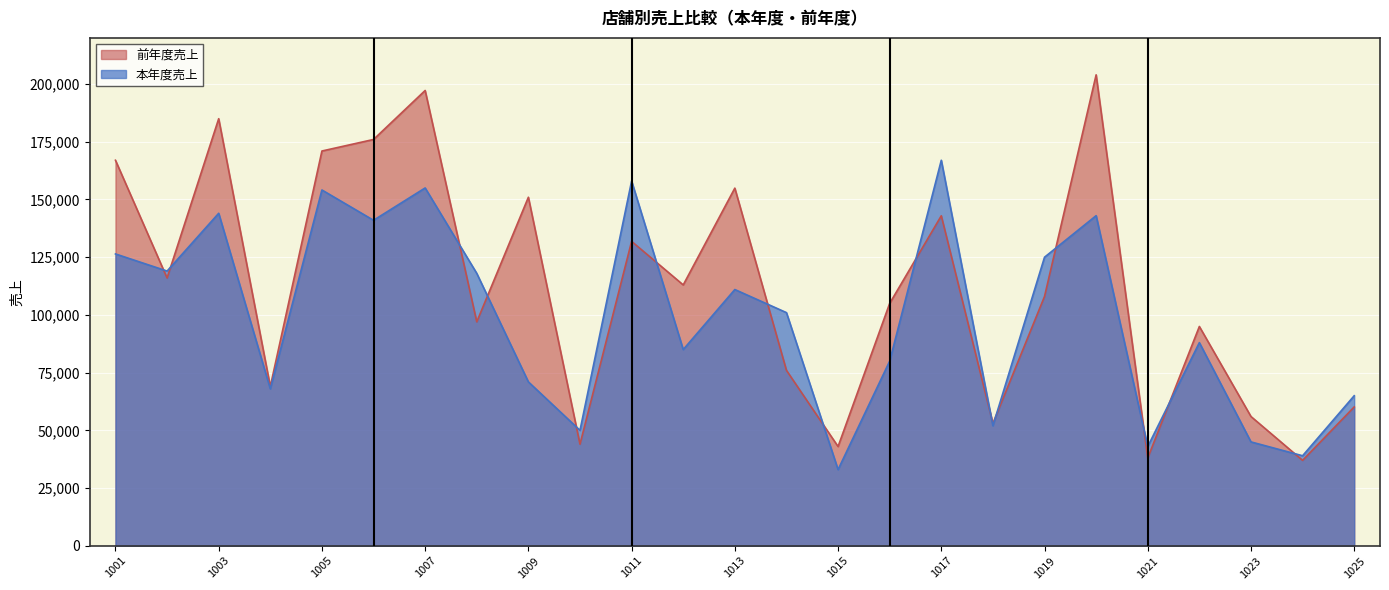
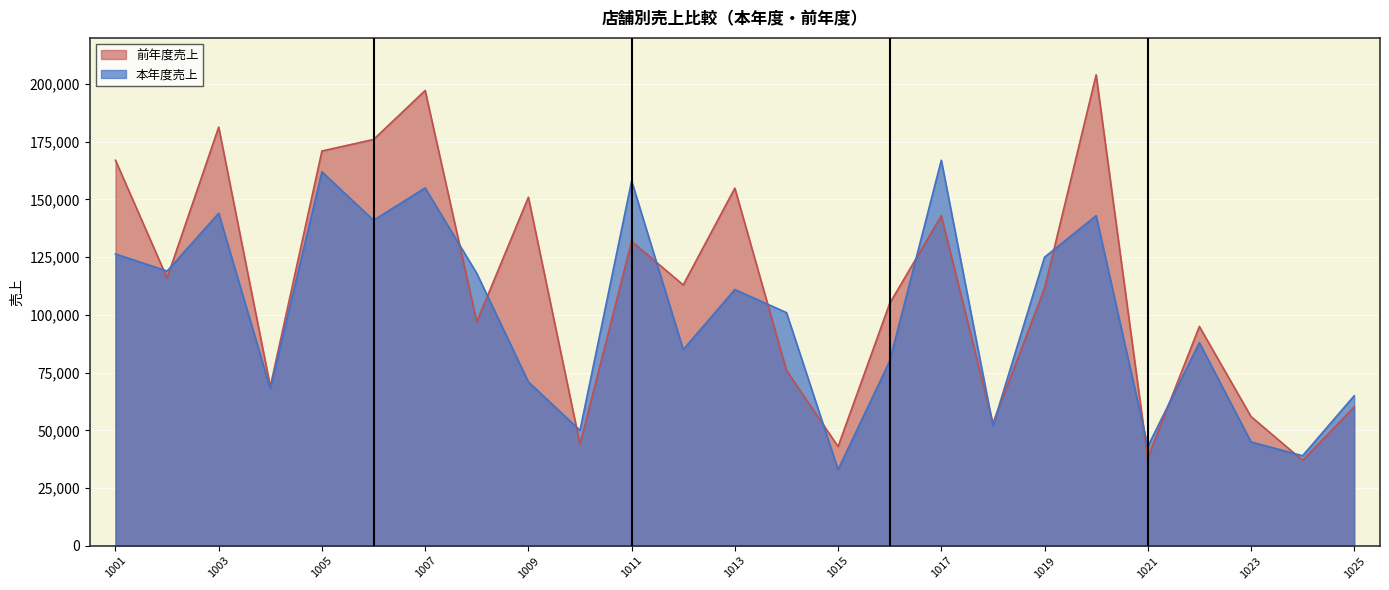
前年度売上, 1003: 185,000 -> 181,000
本年度売上, 1005: 154,000 -> 162,000
前年度売上, 1019: 108,000 -> 112,000
